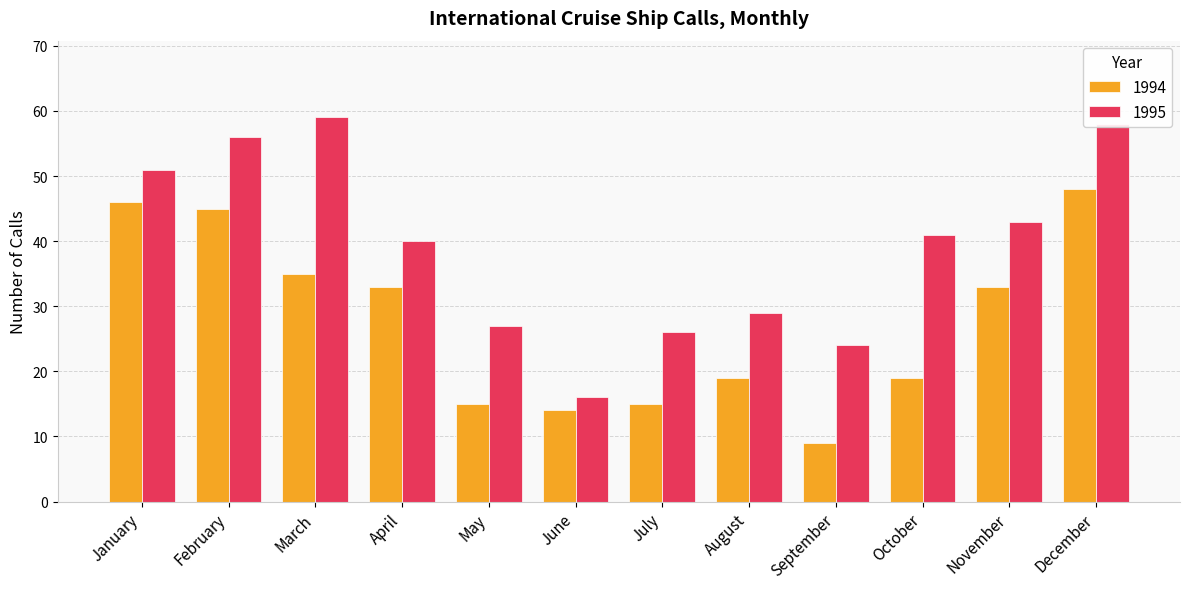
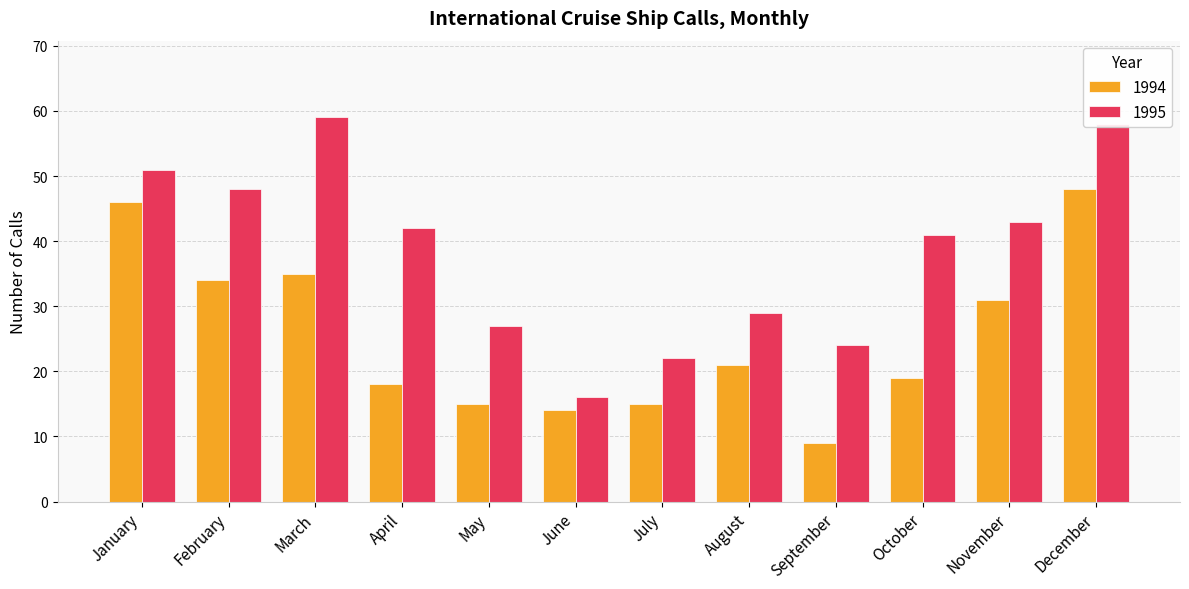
1994, February: 45 -> 34
1995, February: 56 -> 48
1994, April: 33 -> 18
1995, April: 40 -> 42
1995, July: 26 -> 22
1994, August: 19 -> 21
1994, November: 33 -> 31
